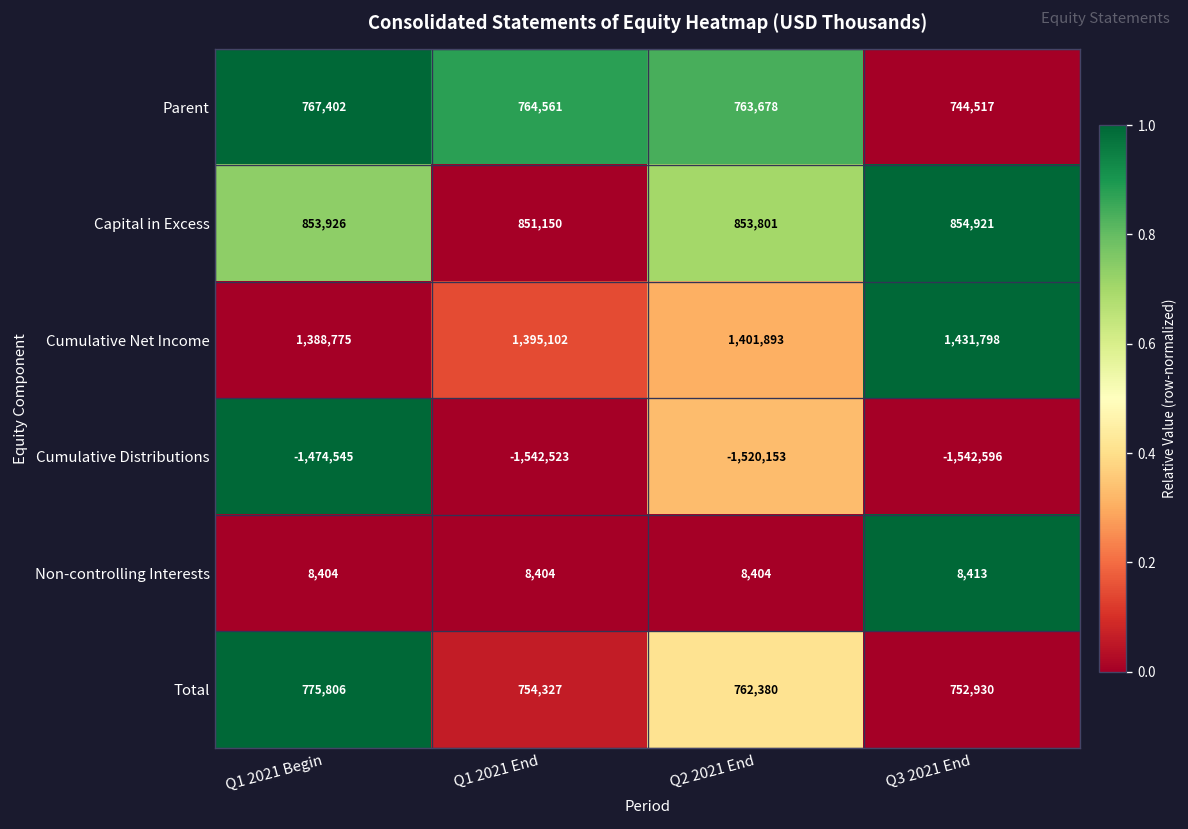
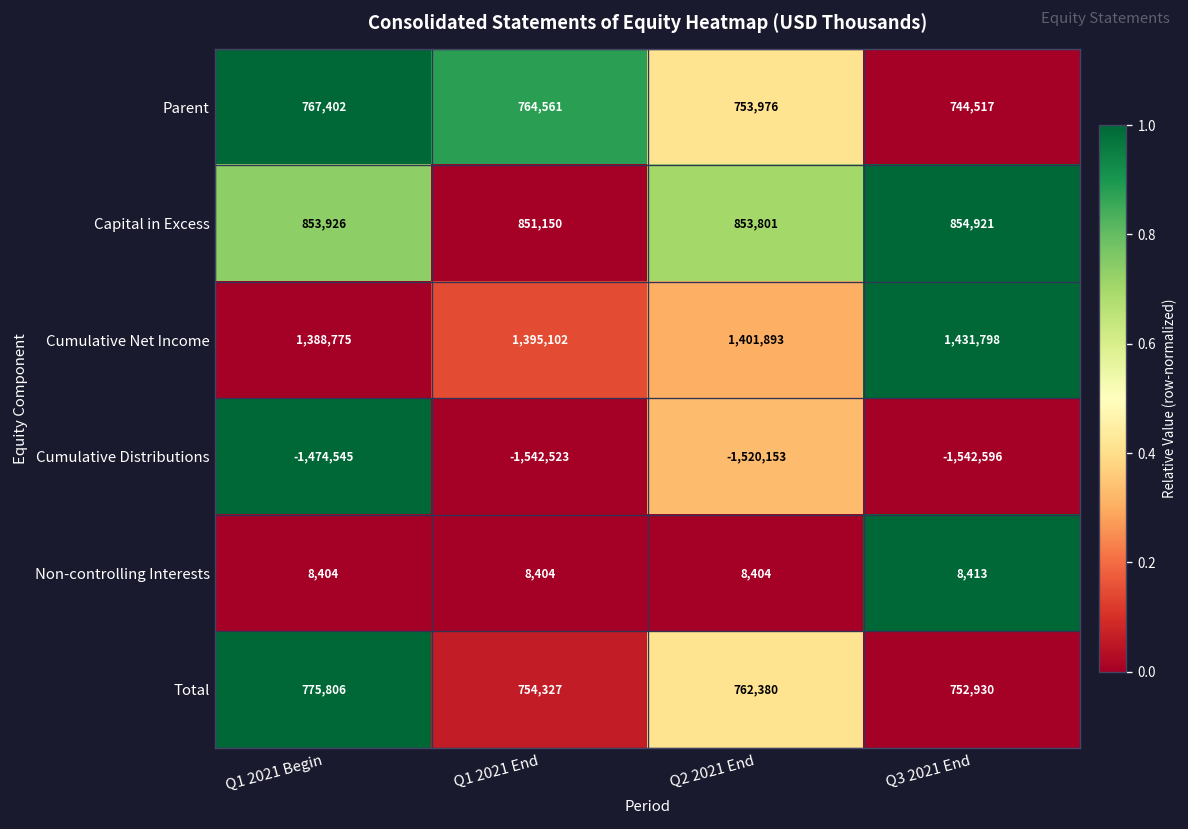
Parent, Q2 2021 End: 763,678 -> 753,976
